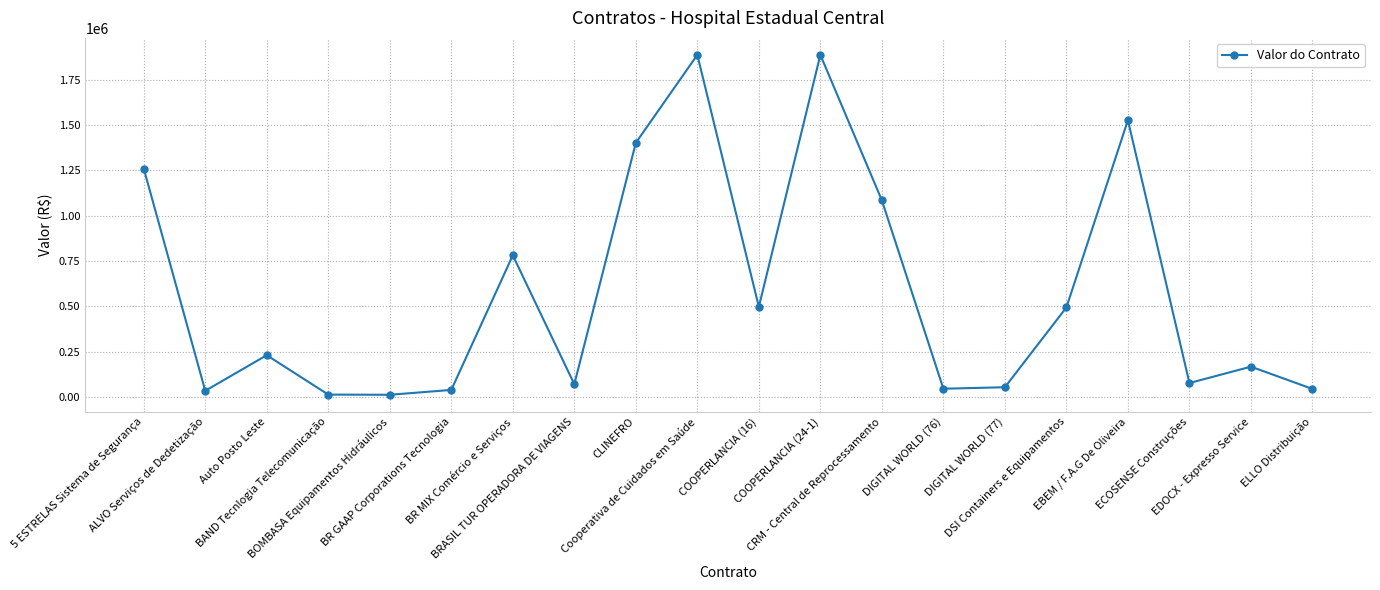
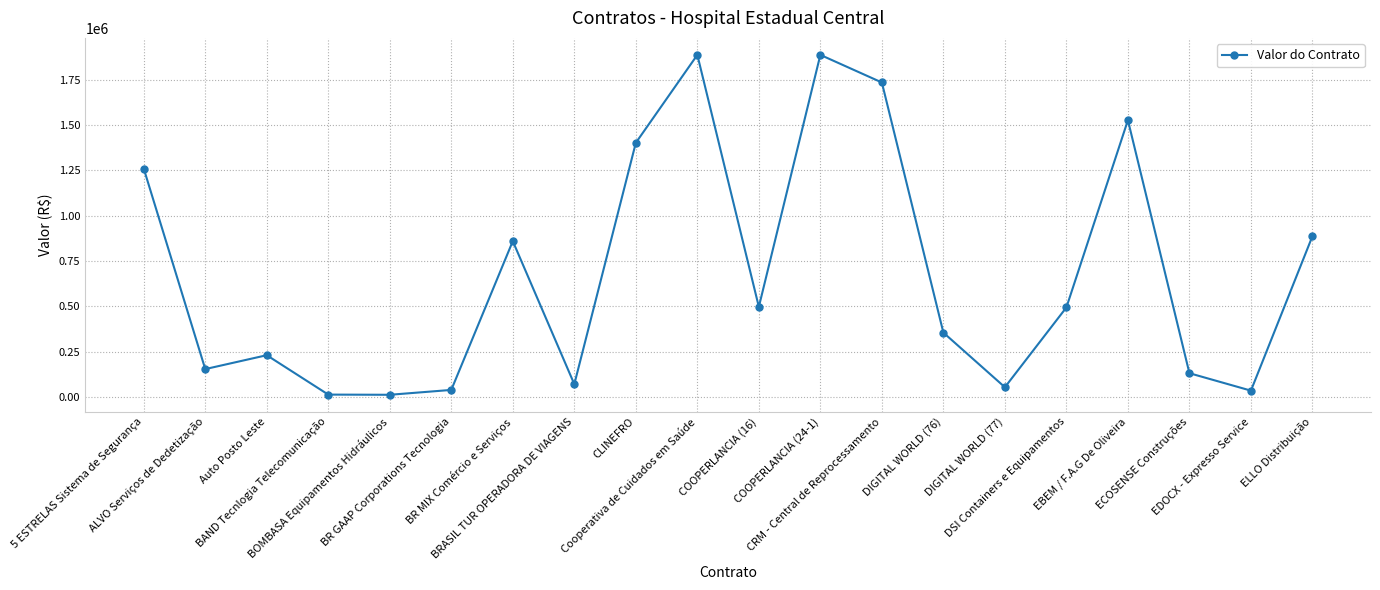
ALVO Serviços de Dedetização: 30000 -> 150000
BR MIX Comércio e Serviços: 780000 -> 860000
CRM - Central de Reprocessamento: 1080000 -> 1730000
DIGITAL WORLD (76): 50000 -> 350000
ECOSENSE Construções: 80000 -> 130000
EDOCX - Expresso Service: 170000 -> 30000
ELLO Distribuição: 40000 -> 890000
